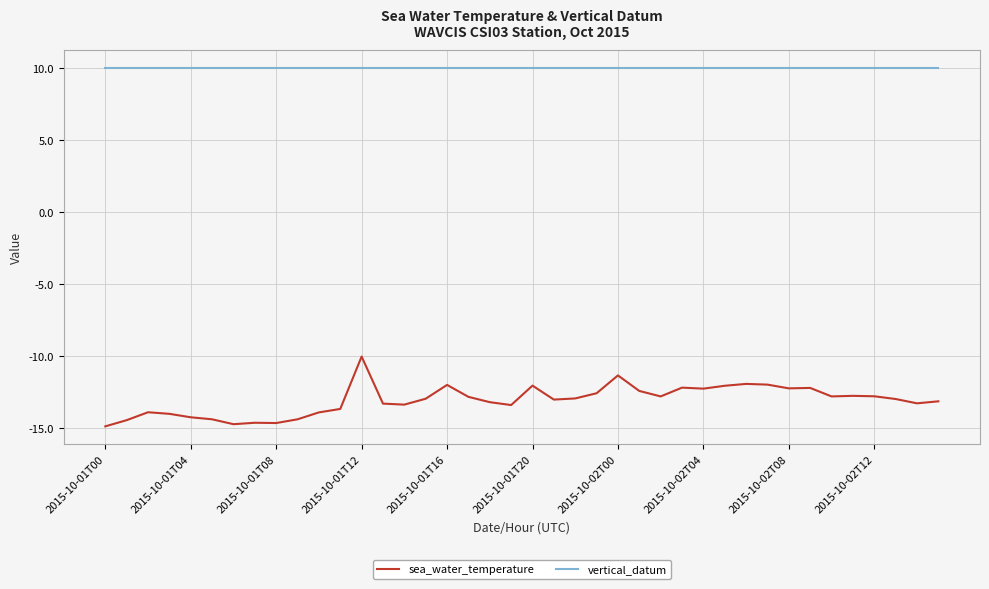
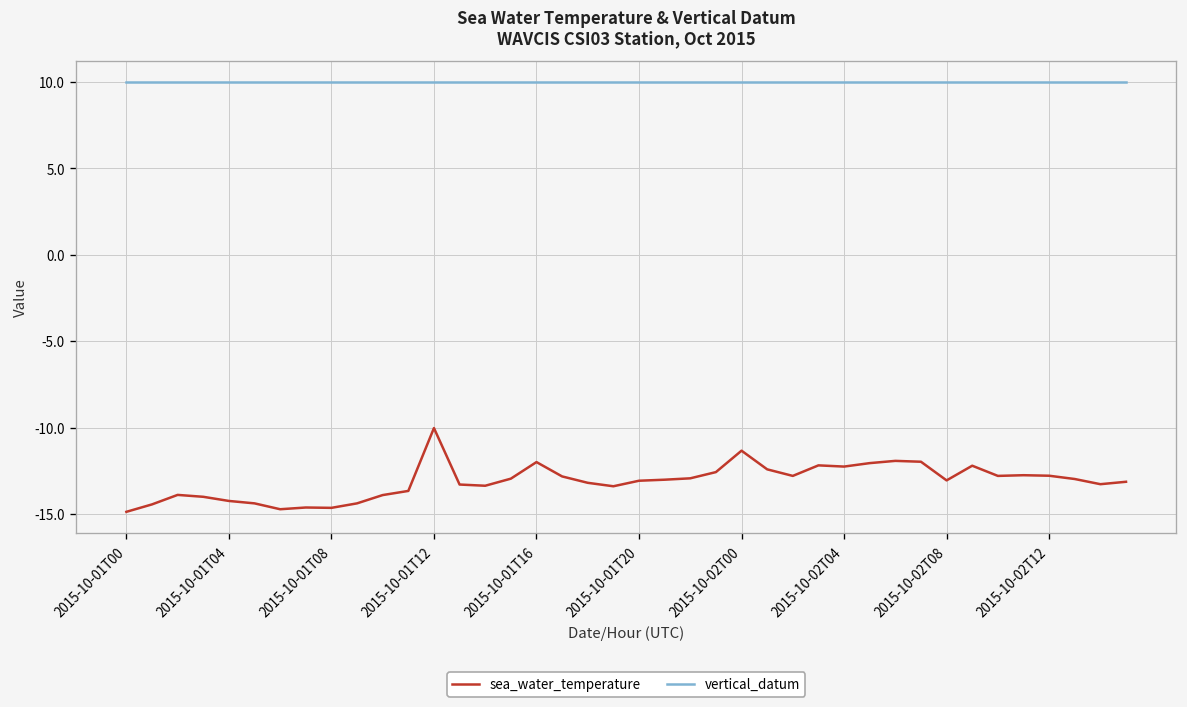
sea_water_temperature, 2015-10-01T20: -12.1 -> -13.1
sea_water_temperature, 2015-10-02T08: -12.2 -> -13.1
